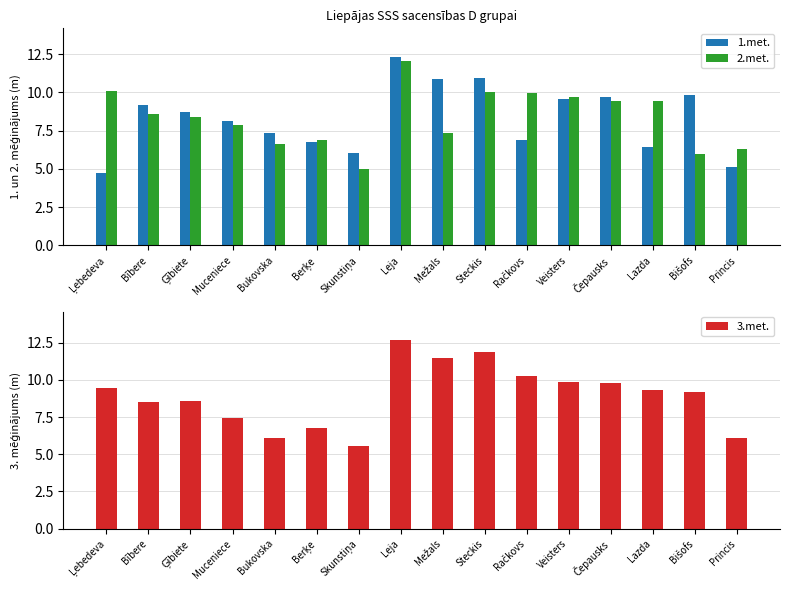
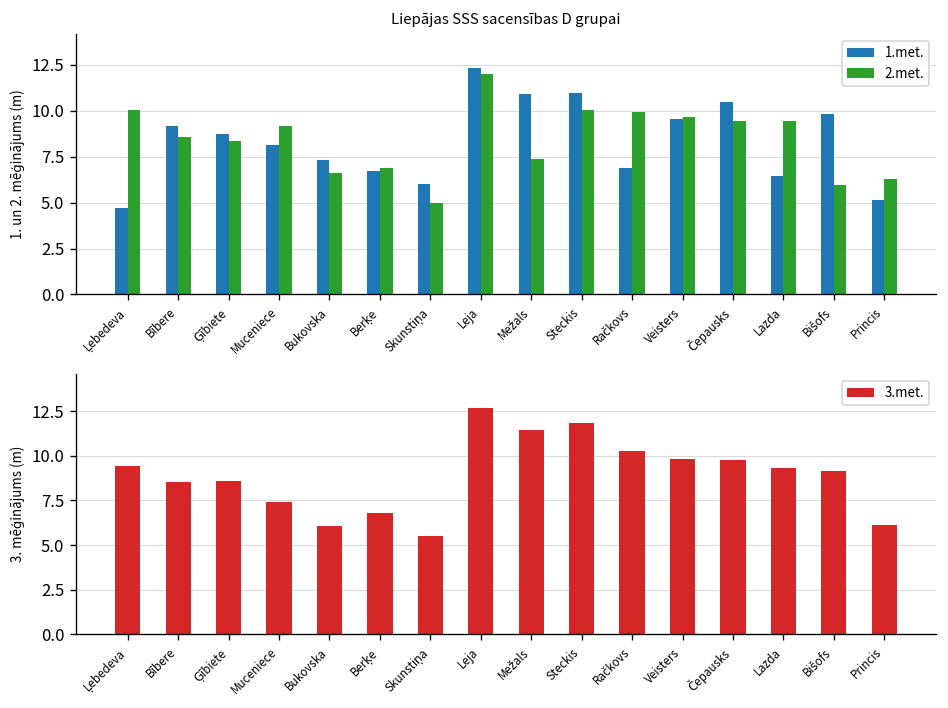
Liepājas SSS sacensības D grupai, 2.met., Muceniece: 7.8 -> 9.2
Liepājas SSS sacensības D grupai, 1.met., Čepausks: 9.7 -> 10.5
